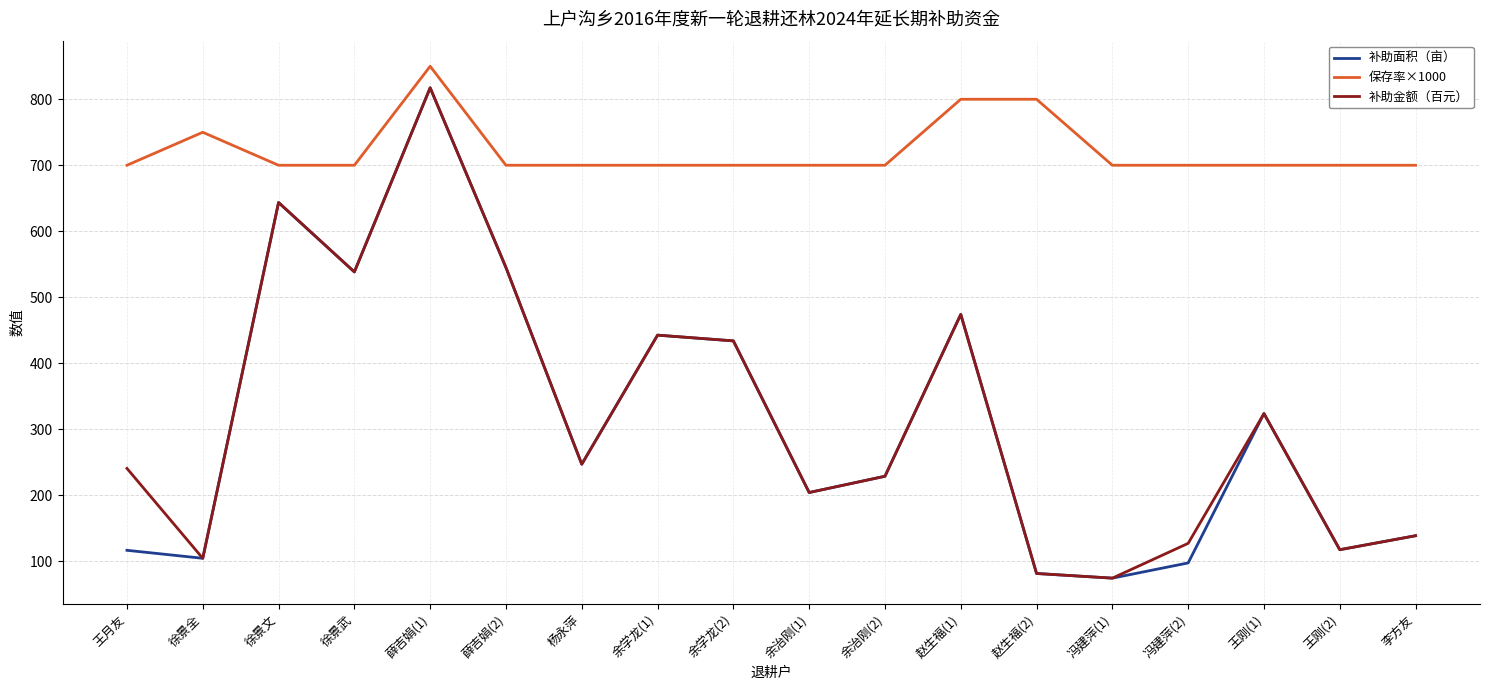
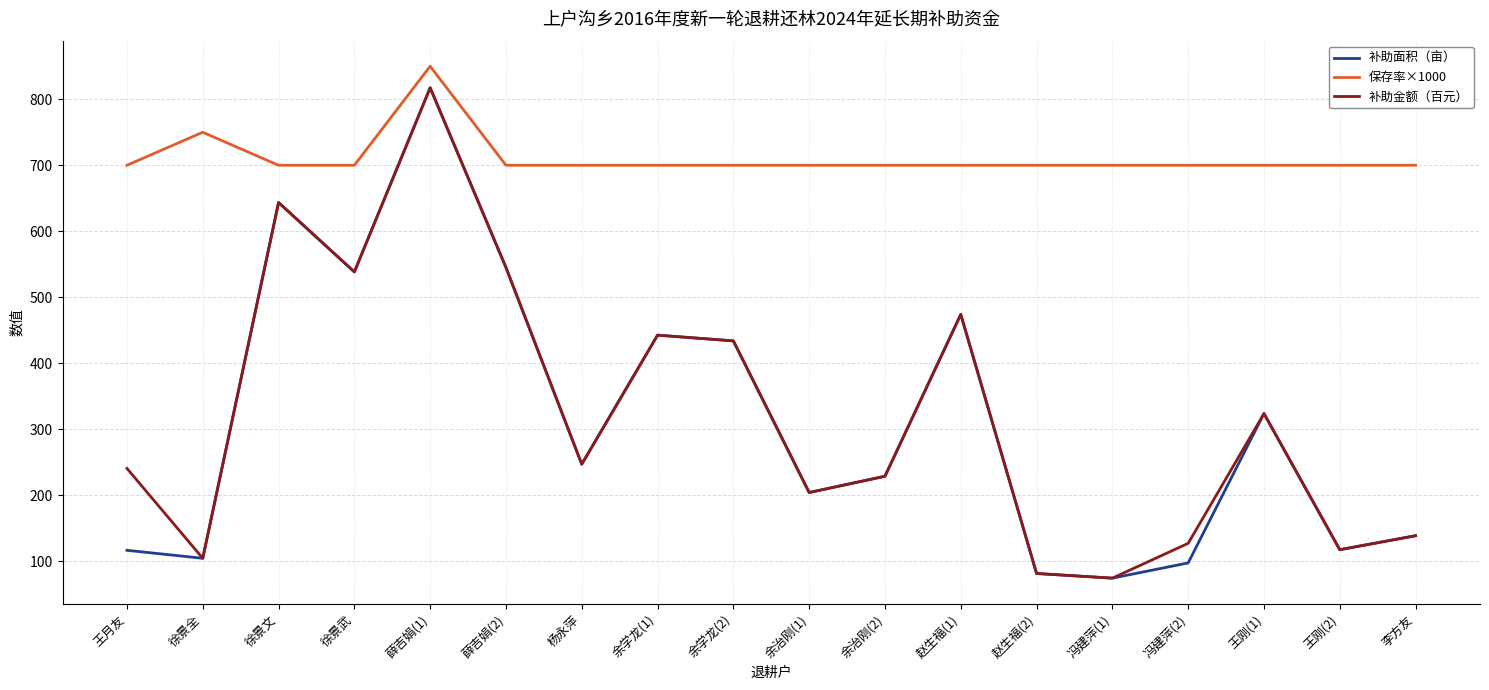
保存率×1000, 赵生福(1): 800 -> 700
保存率×1000, 赵生福(2): 800 -> 700
